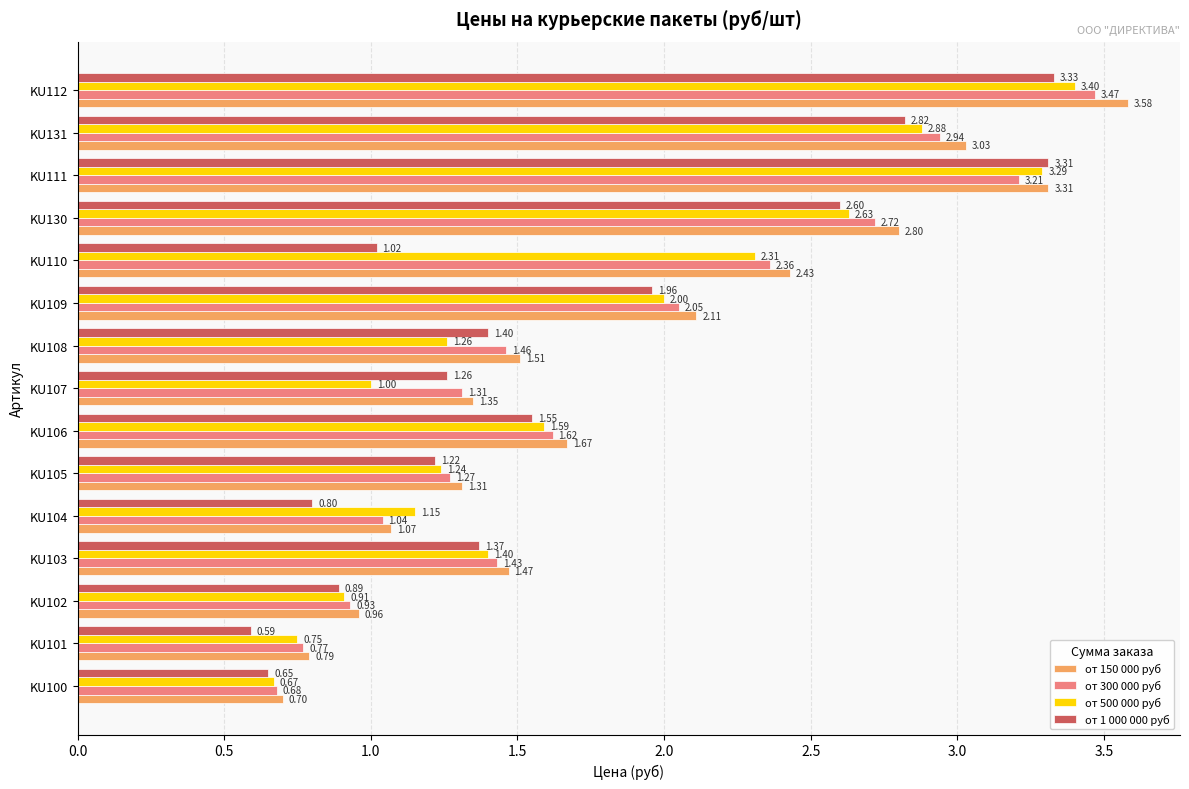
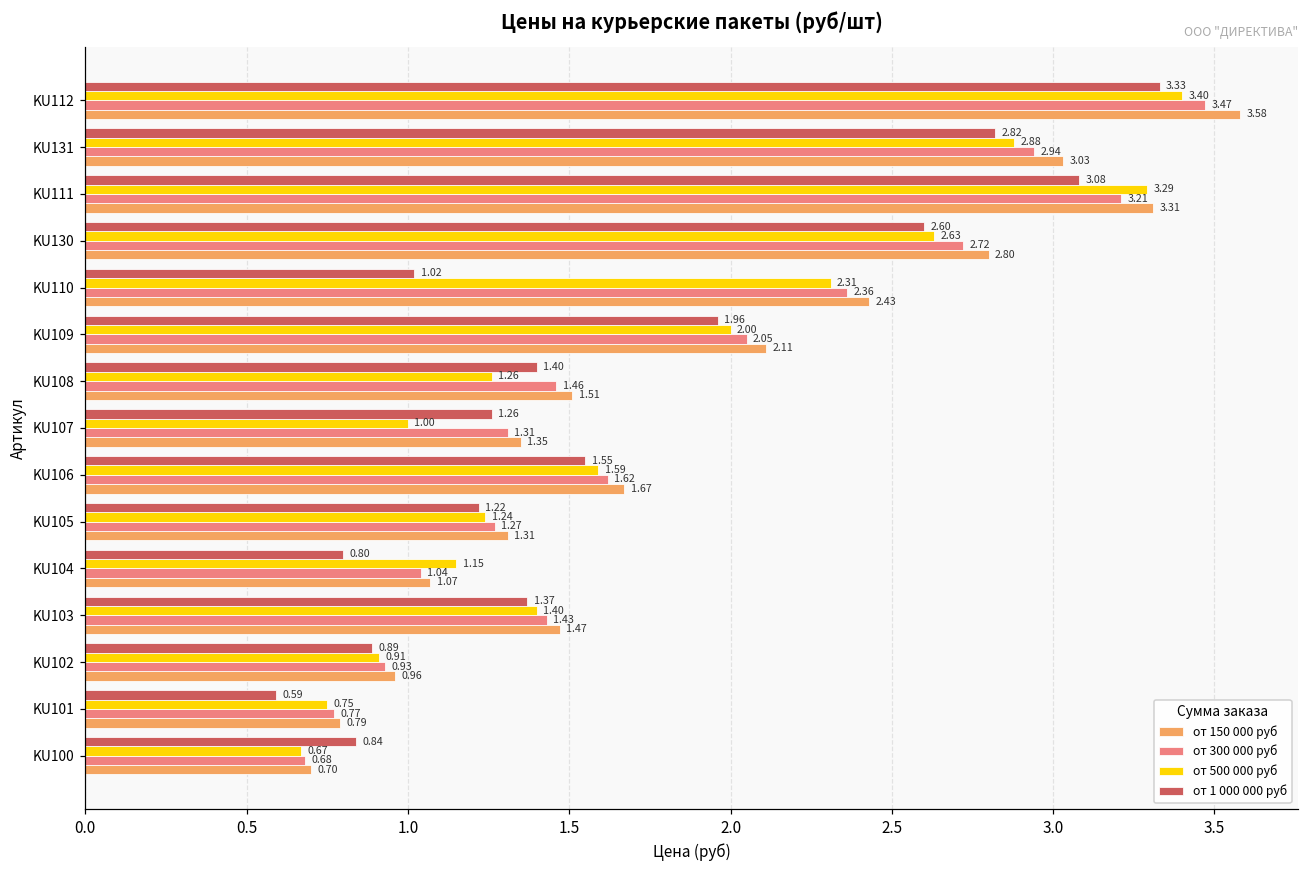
от 1 000 000 руб, KU111: 3.31 -> 3.08
от 1 000 000 руб, KU100: 0.65 -> 0.84
